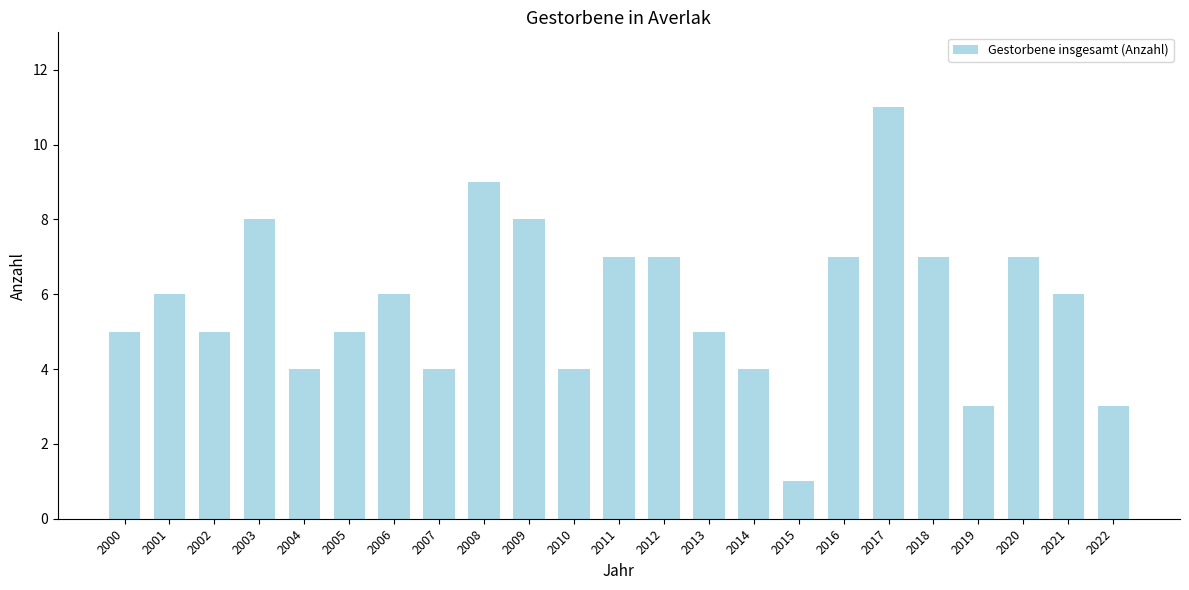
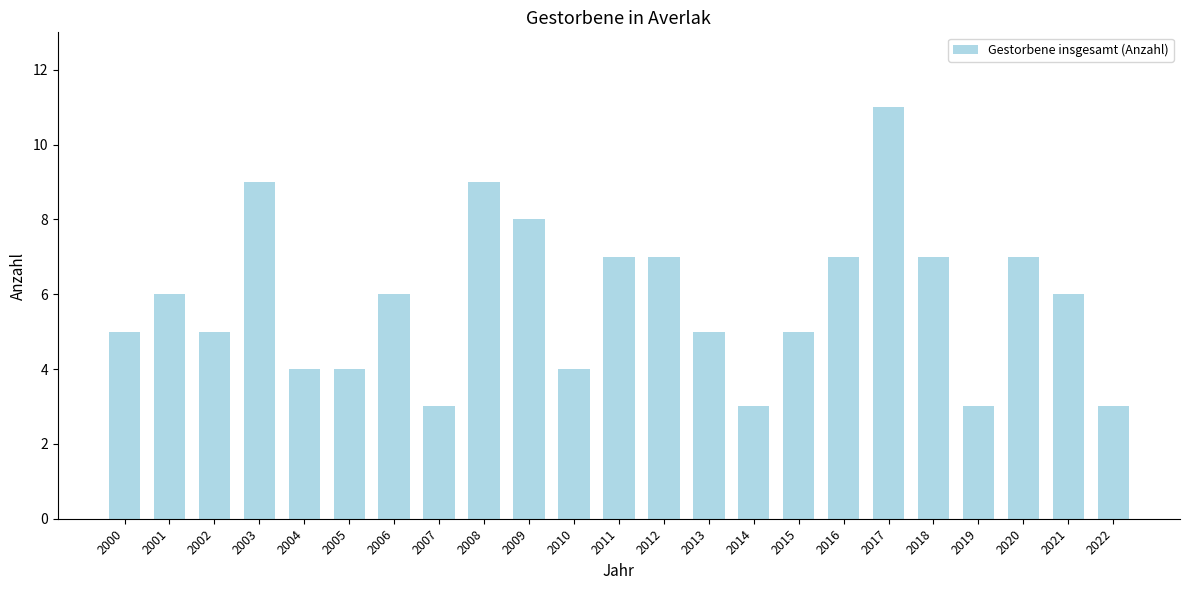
2003: 8 -> 9
2005: 5 -> 4
2007: 4 -> 3
2014: 4 -> 3
2015: 1 -> 5
